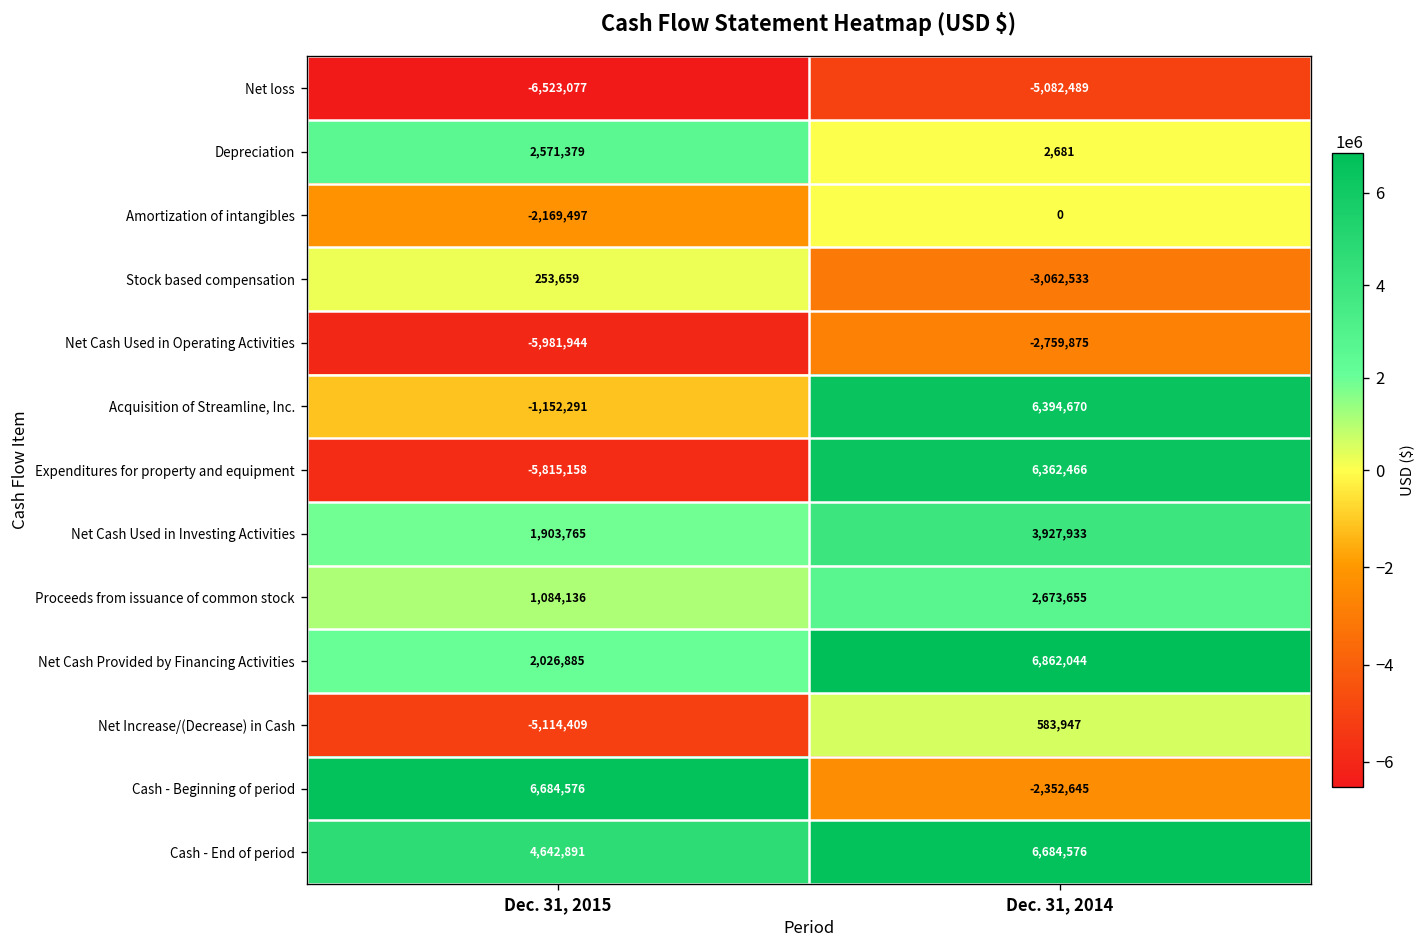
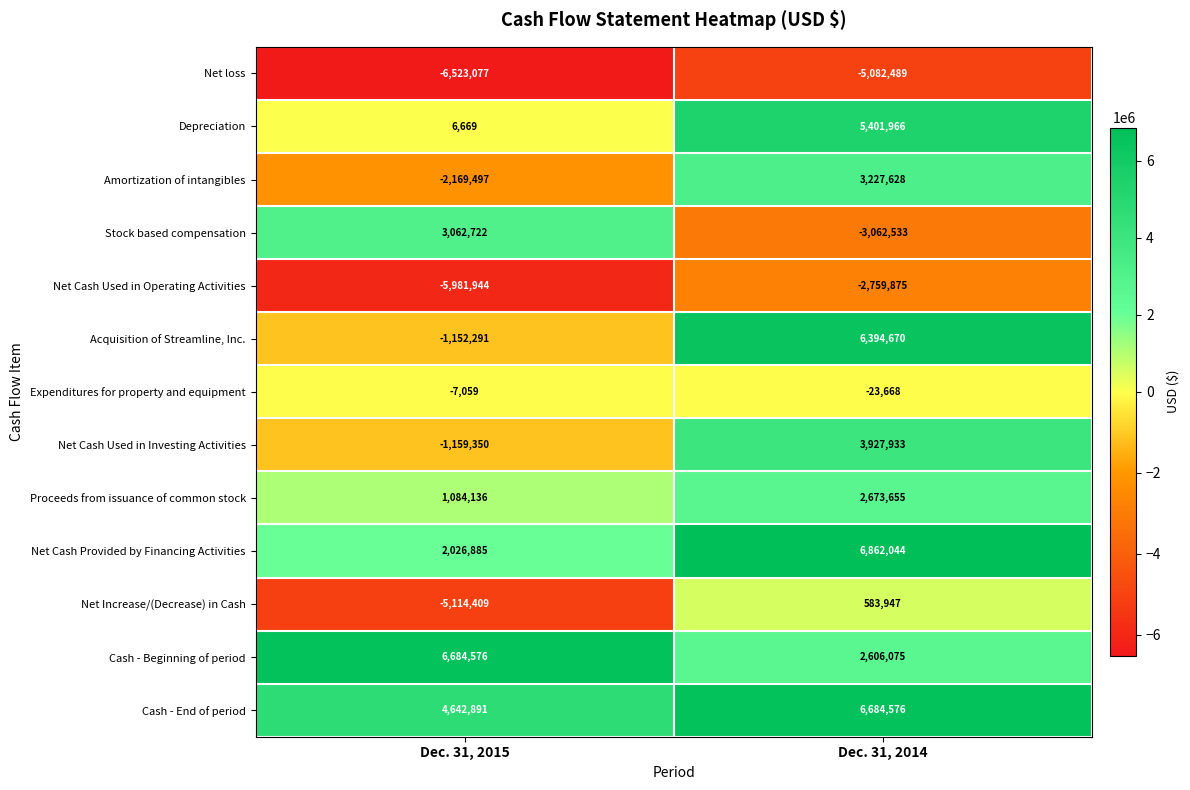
Depreciation, Dec. 31, 2015: 2,571,379 -> 6,669
Depreciation, Dec. 31, 2014: 2,681 -> 5,401,966
Amortization of intangibles, Dec. 31, 2014: 0 -> 3,227,628
Stock based compensation, Dec. 31, 2015: 253,659 -> 3,062,722
Expenditures for property and equipment, Dec. 31, 2015: -5,815,158 -> -7,059
Expenditures for property and equipment, Dec. 31, 2014: 6,362,466 -> -23,668
Net Cash Used in Investing Activities, Dec. 31, 2015: 1,903,765 -> -1,159,350
Cash - Beginning of period, Dec. 31, 2014: -2,352,645 -> 2,606,075
